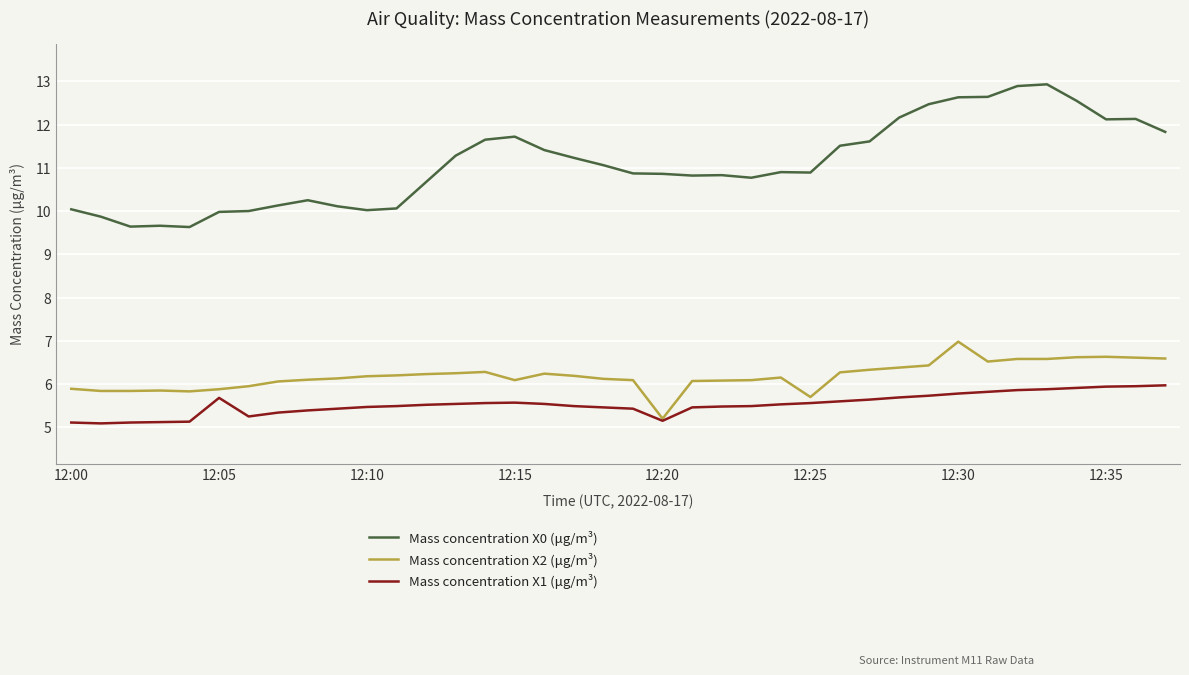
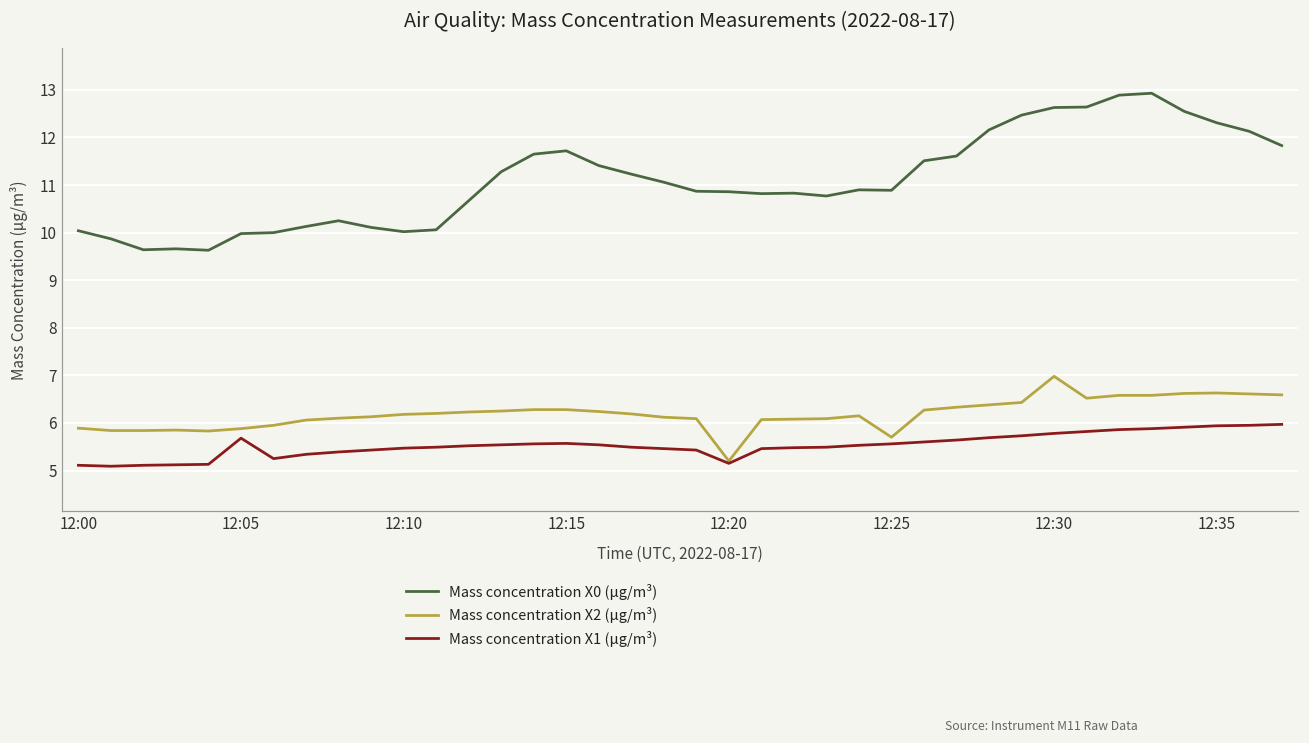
Mass concentration X2 (μg/m³), 12:15: 6.1 -> 6.3
Mass concentration X0 (μg/m³), 12:35: 12.1 -> 12.3
